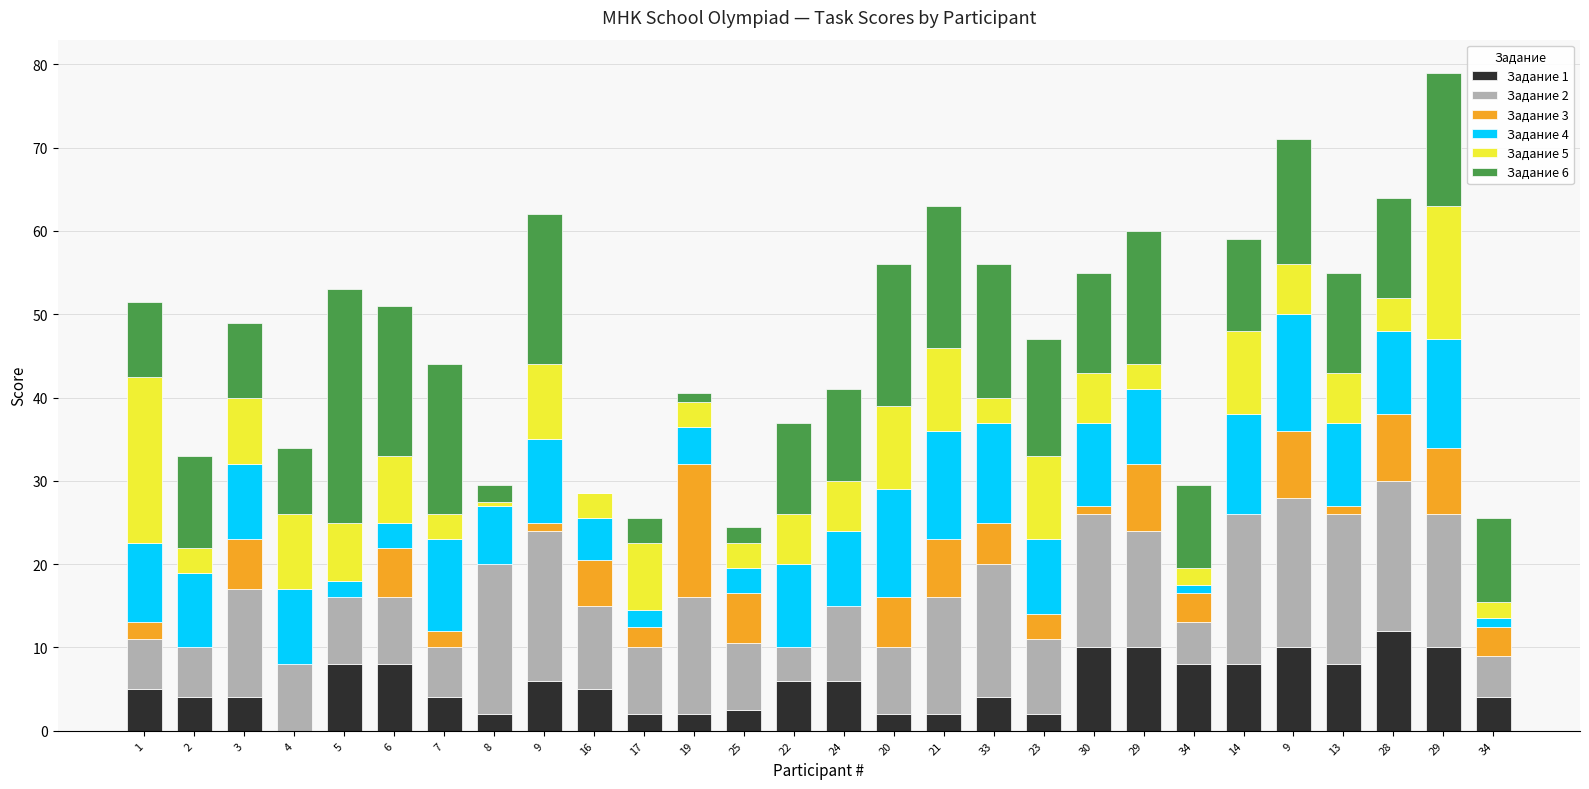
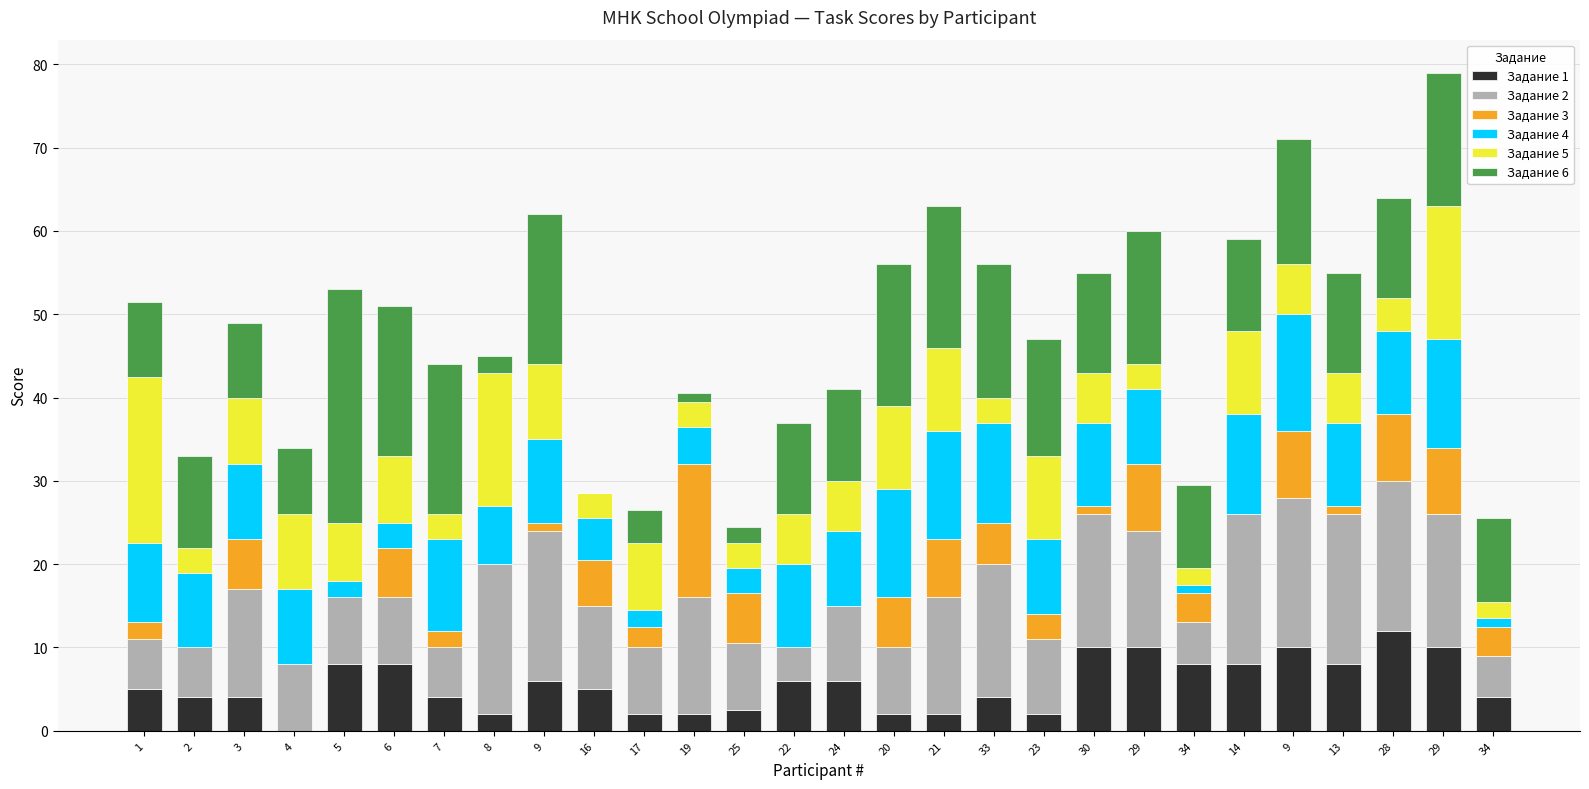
Задание 5, 8: 1 -> 16
Задание 6, 17: 3 -> 4
